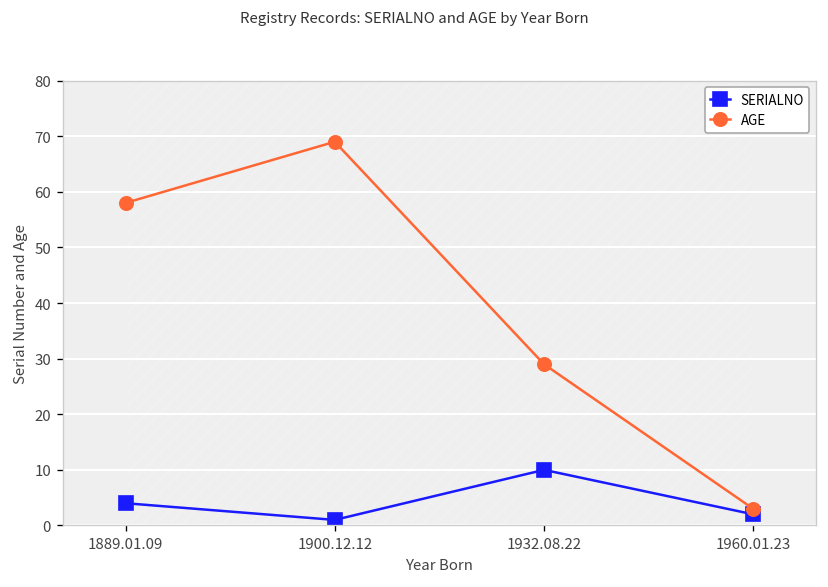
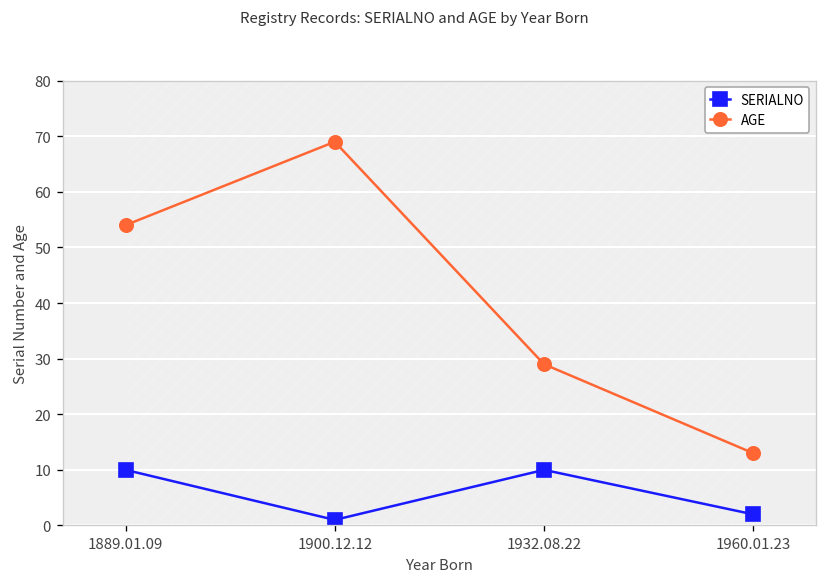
SERIALNO, 1889.01.09: 4 -> 10
AGE, 1889.01.09: 58 -> 54
AGE, 1960.01.23: 3 -> 13
